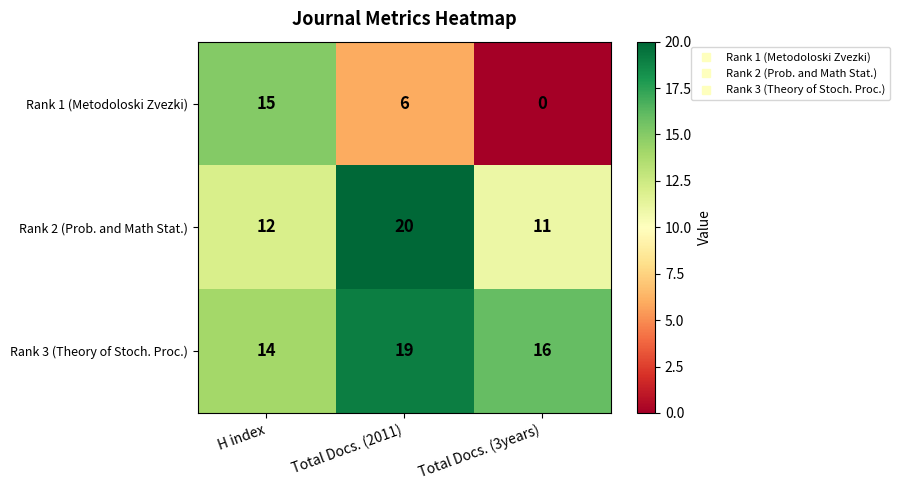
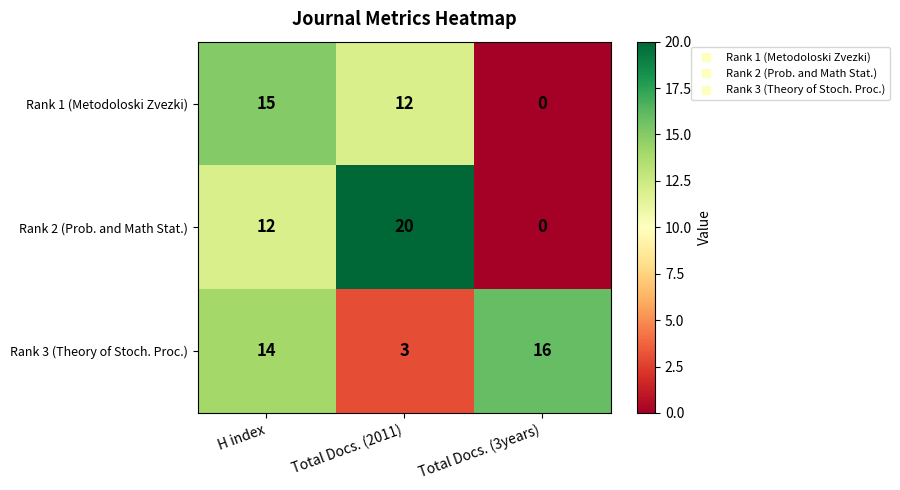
Rank 1 (Metodoloski Zvezki), Total Docs. (2011): 6 -> 12
Rank 2 (Prob. and Math Stat.), Total Docs. (3years): 11 -> 0
Rank 3 (Theory of Stoch. Proc.), Total Docs. (2011): 19 -> 3
